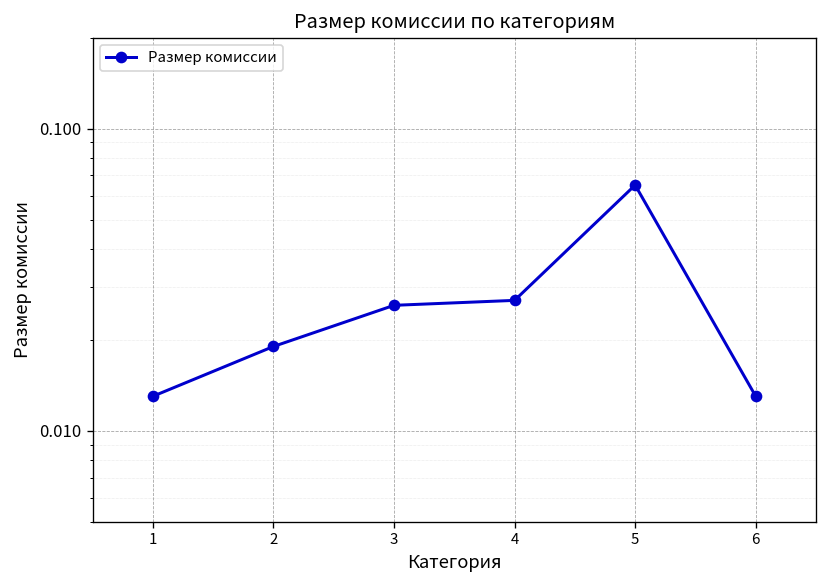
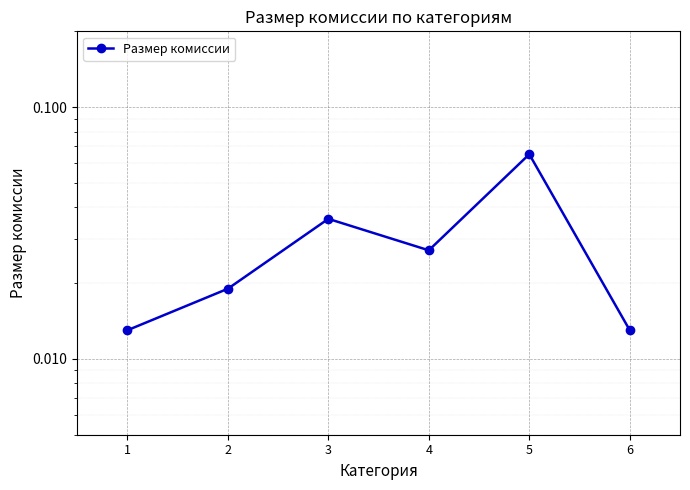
3: 0.026 -> 0.036
